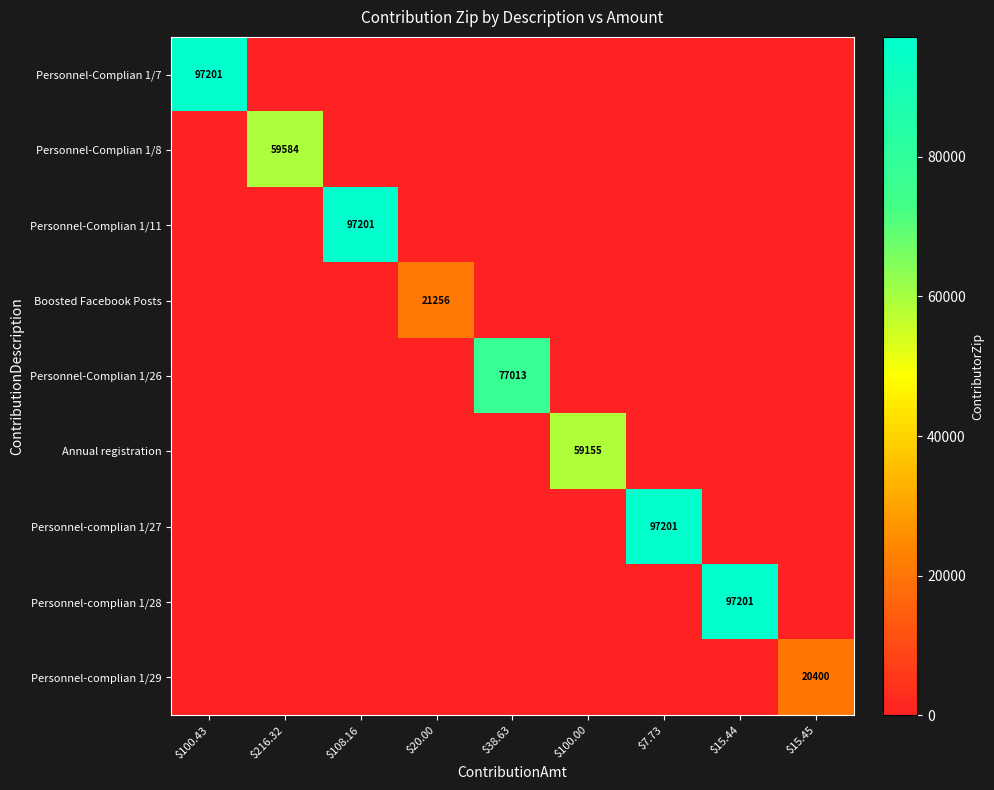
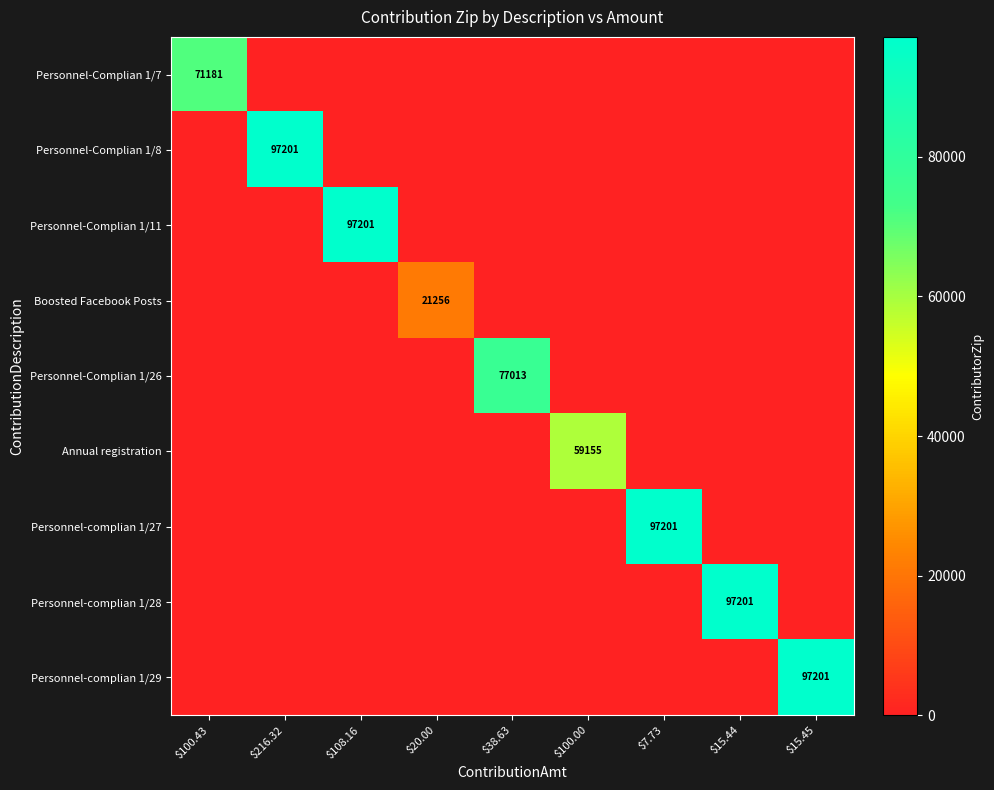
Personnel-Complian 1/7, $100.43: 97201 -> 71181
Personnel-Complian 1/8, $216.32: 59584 -> 97201
Personnel-complian 1/29, $15.45: 20400 -> 97201
